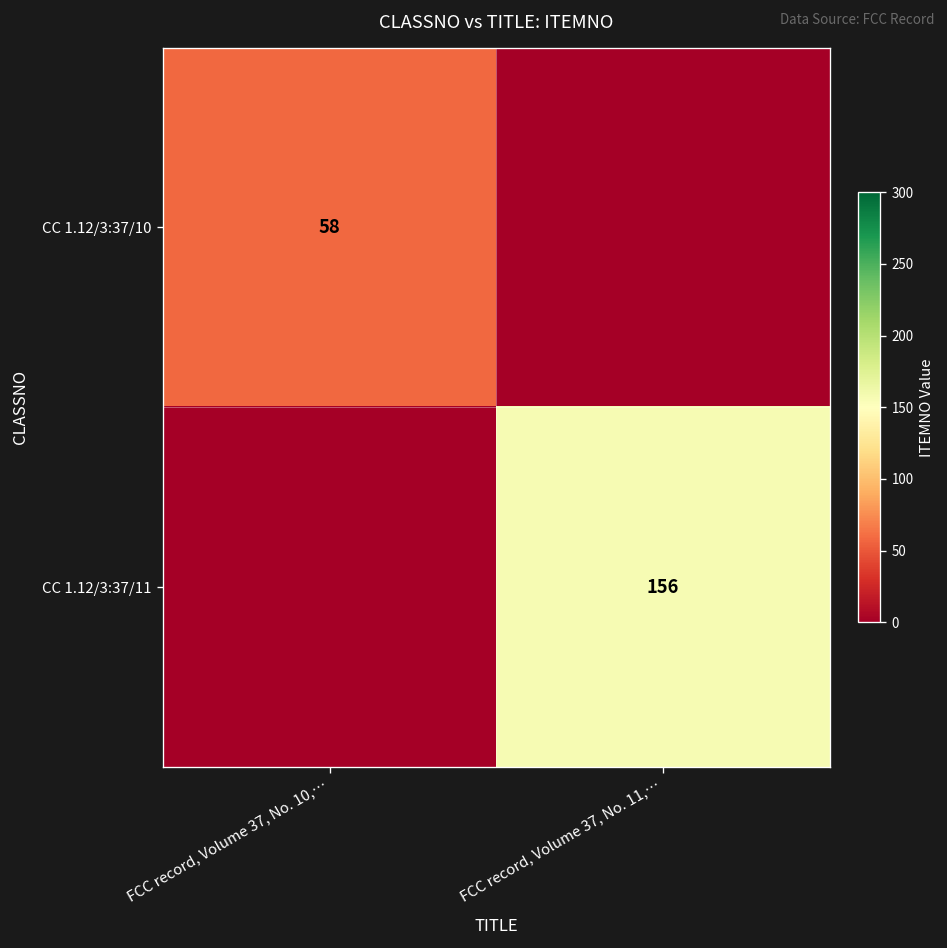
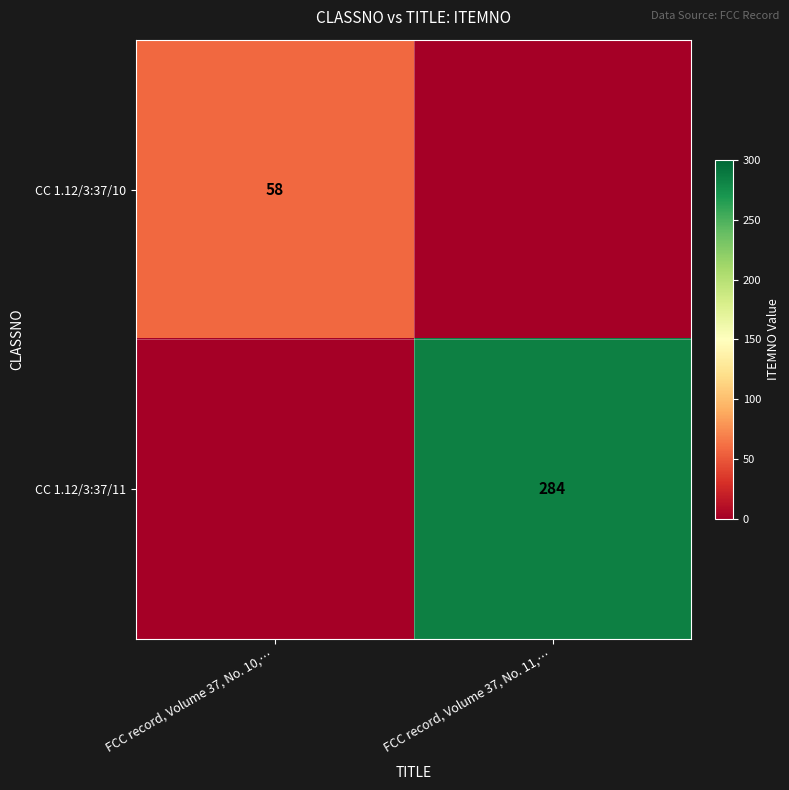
CC 1.12/3:37/11, FCC record, Volume 37, No. 11,…: 156 -> 284
